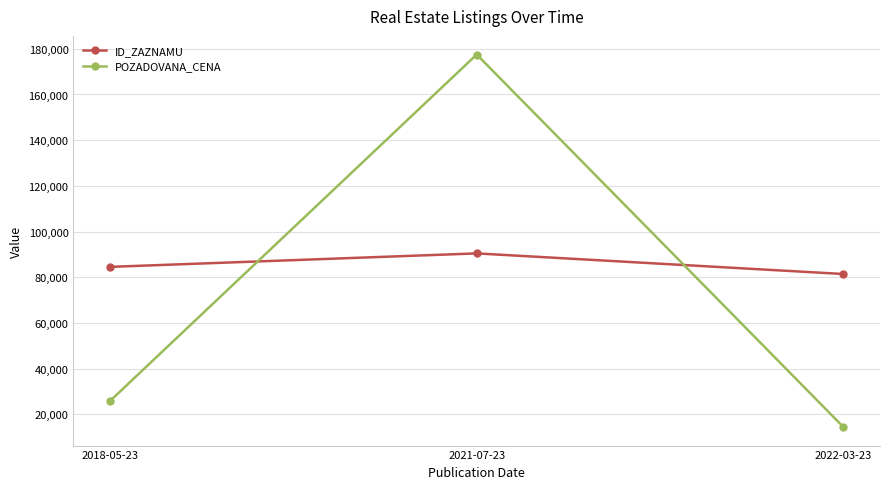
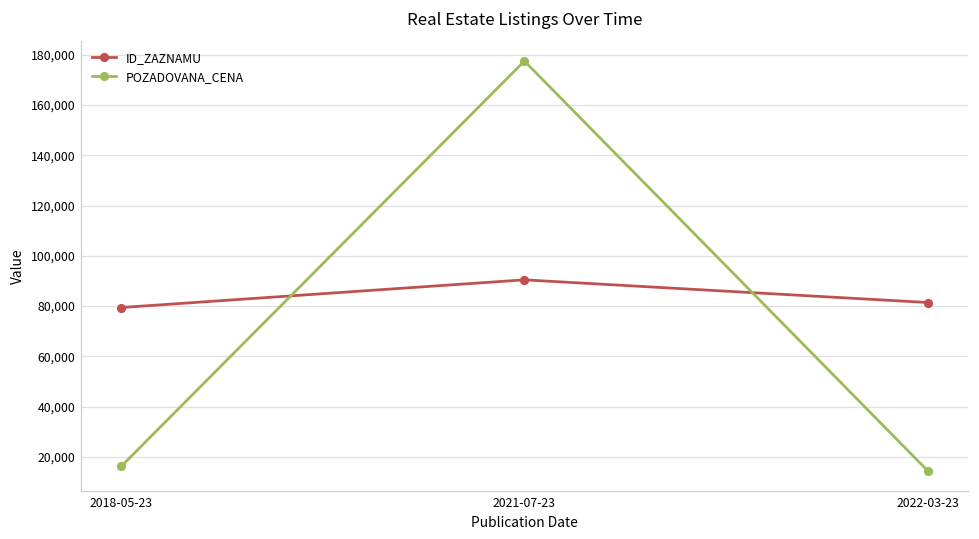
ID_ZAZNAMU, 2018-05-23: 85,000 -> 79,000
POZADOVANA_CENA, 2018-05-23: 26,000 -> 16,000
